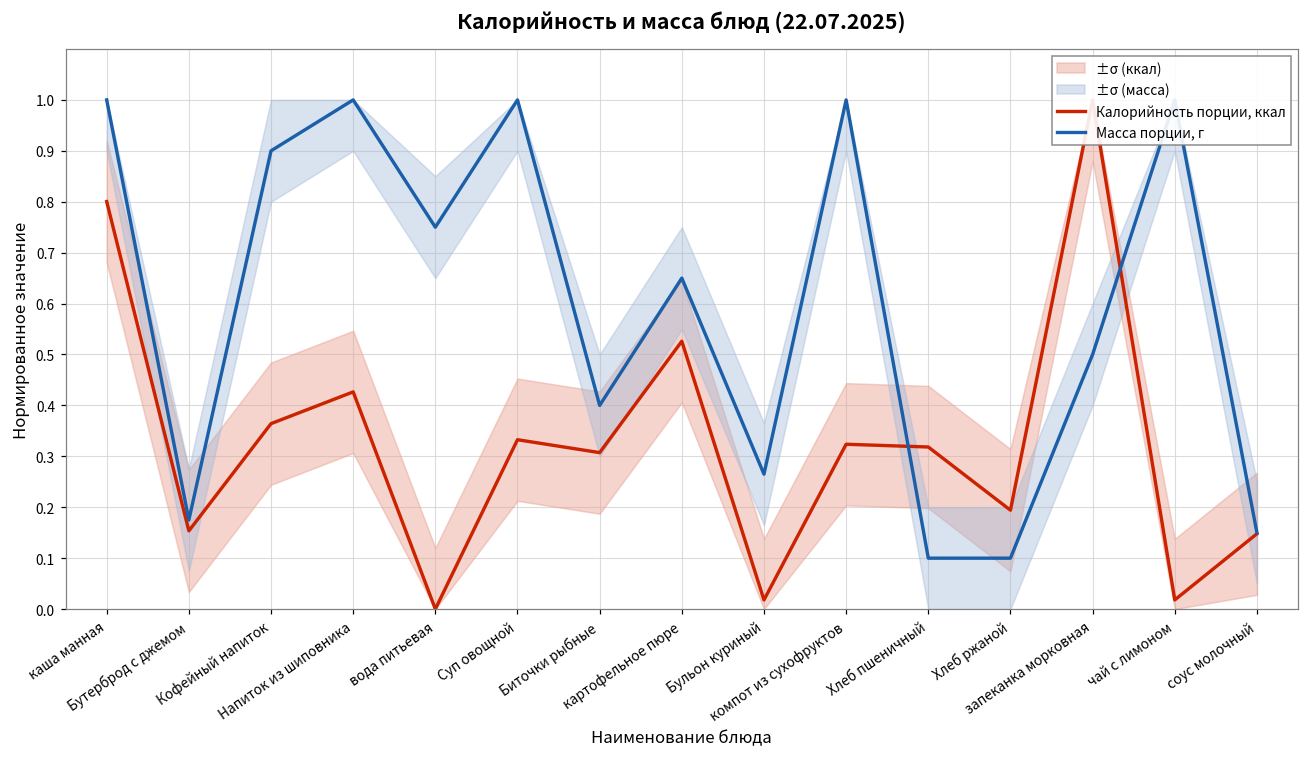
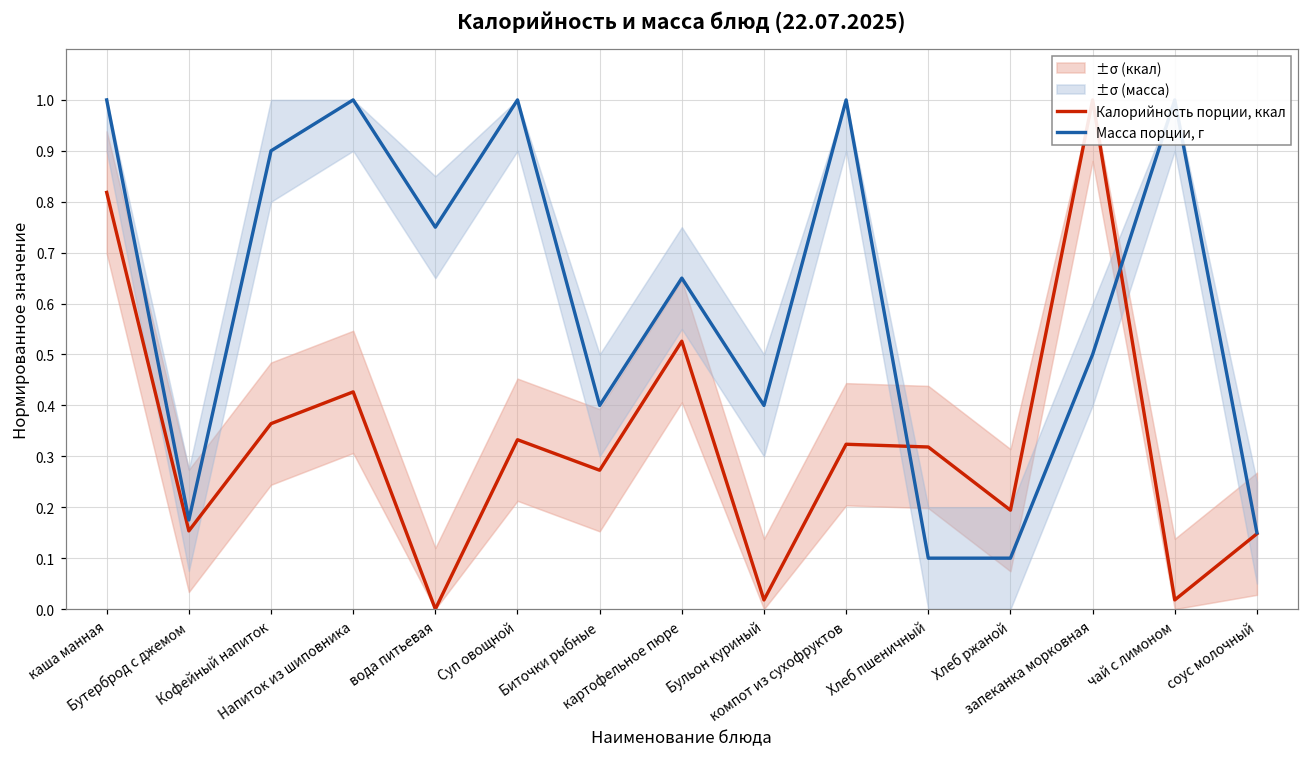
Калорийность порции, ккал, каша манная: 0.80 -> 0.82
Калорийность порции, ккал, Биточки рыбные: 0.31 -> 0.27
Масса порции, г, Бульон куриный: 0.27 -> 0.40
